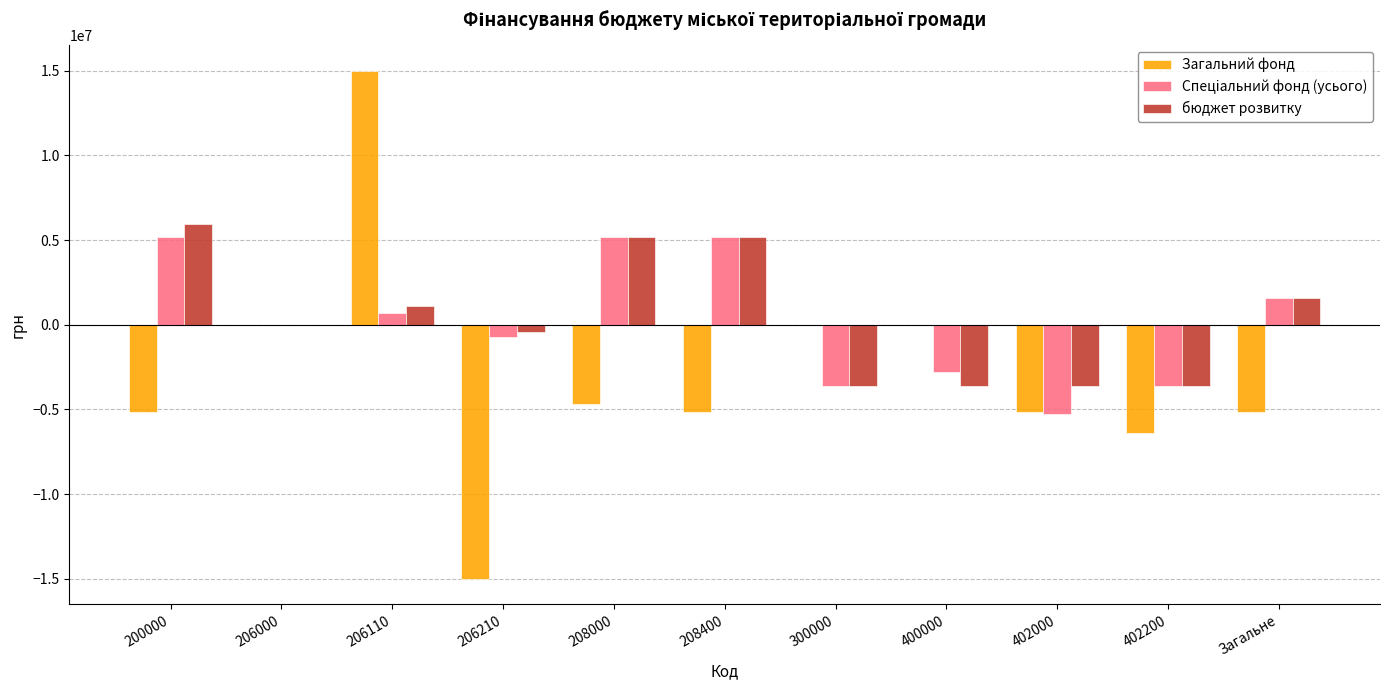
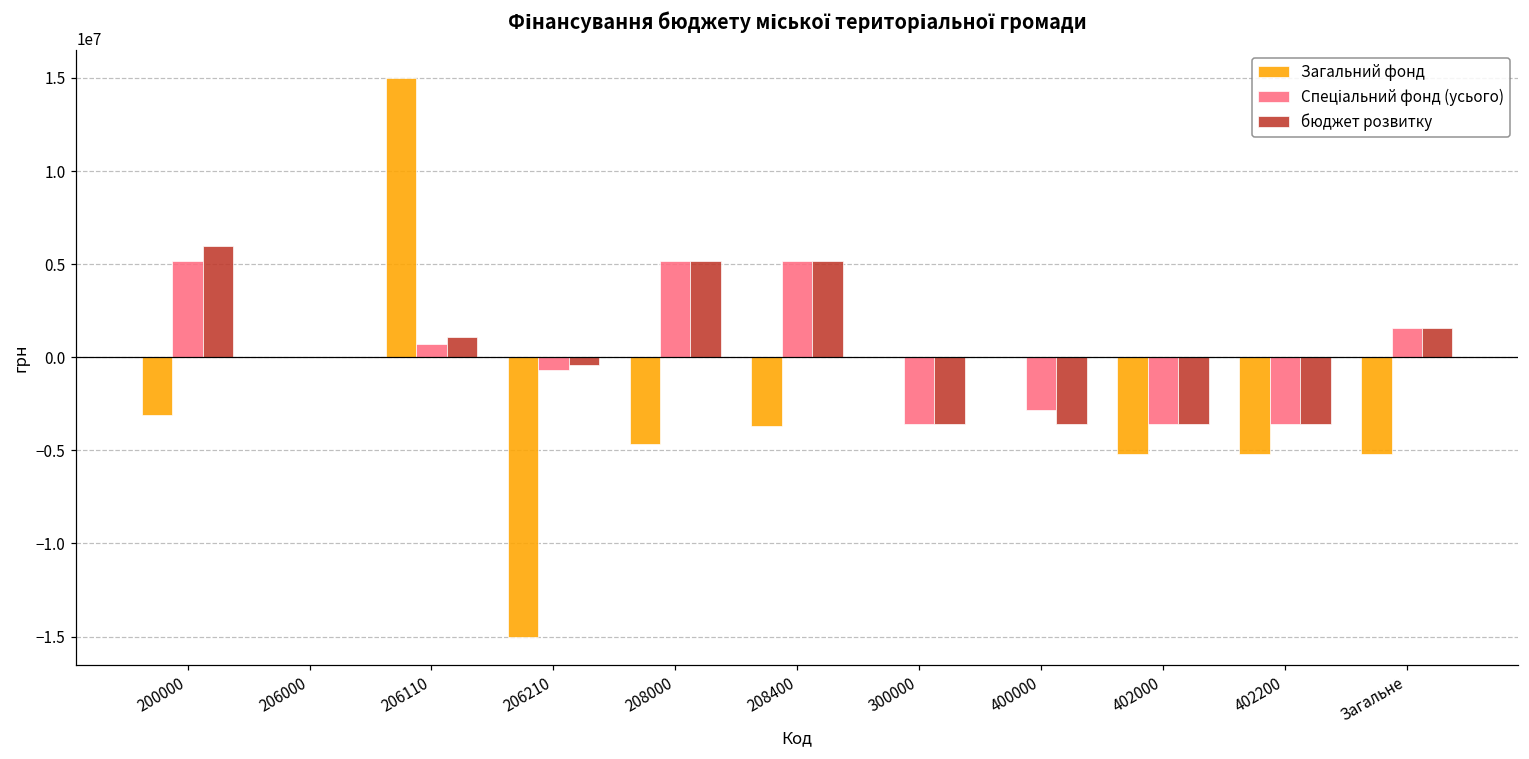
Загальний фонд, 200000: -5200000 -> -3100000
Загальний фонд, 208400: -5200000 -> -3700000
Спеціальний фонд (усього), 402000: -5300000 -> -3600000
Загальний фонд, 402200: -6400000 -> -5200000
